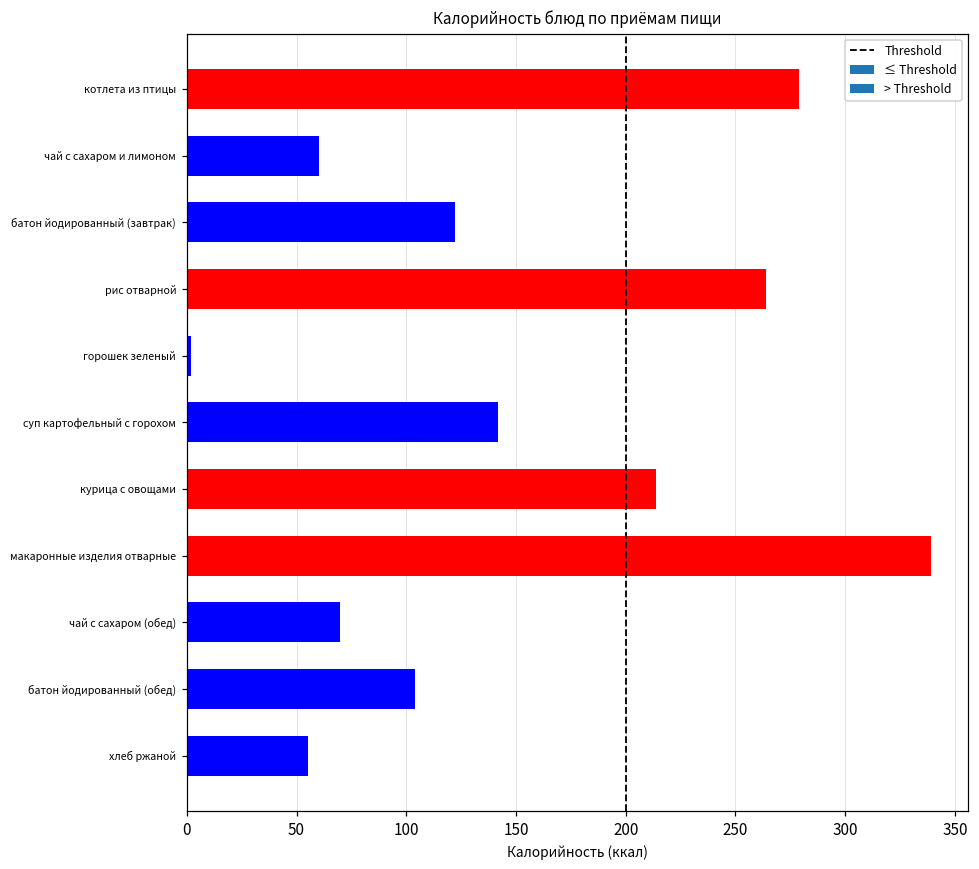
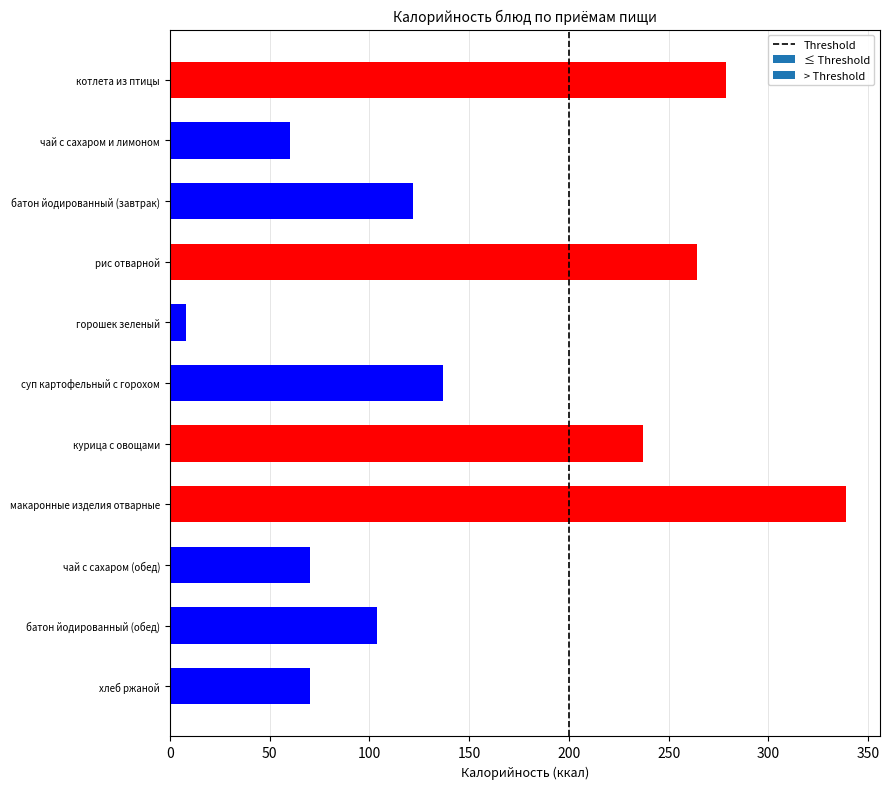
горошек зеленый: 2 -> 8
суп картофельный с горохом: 142 -> 137
курица с овощами: 214 -> 237
хлеб ржаной: 55 -> 70
